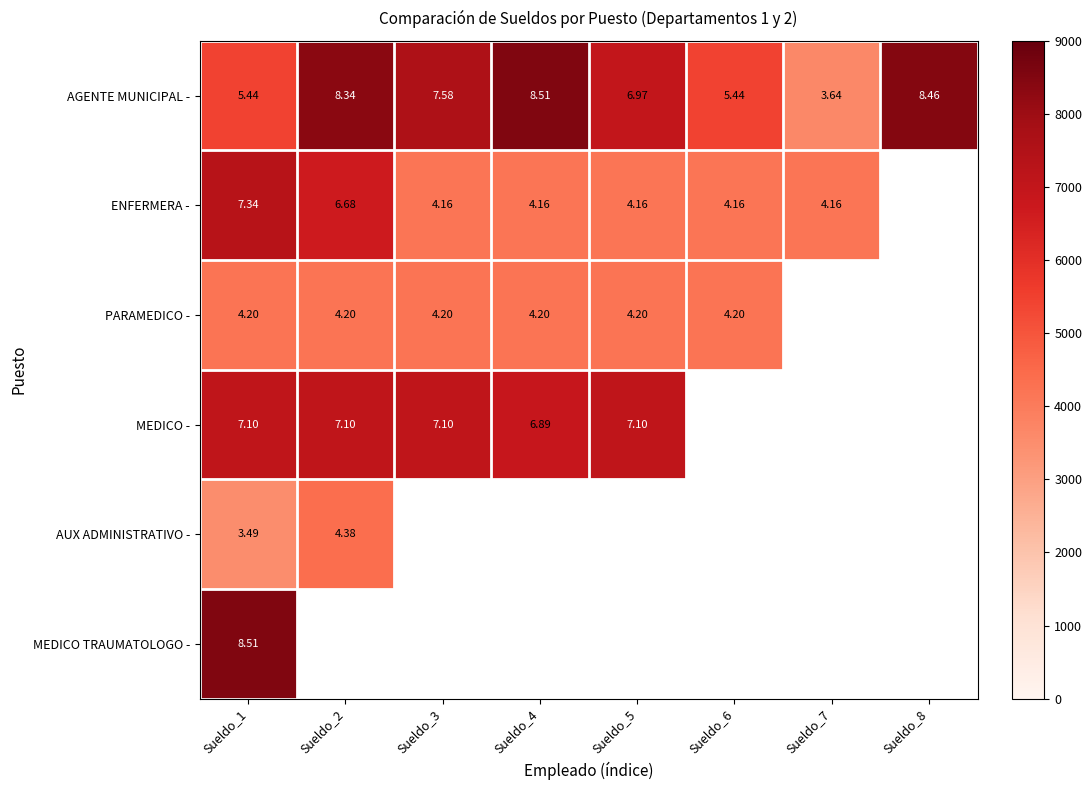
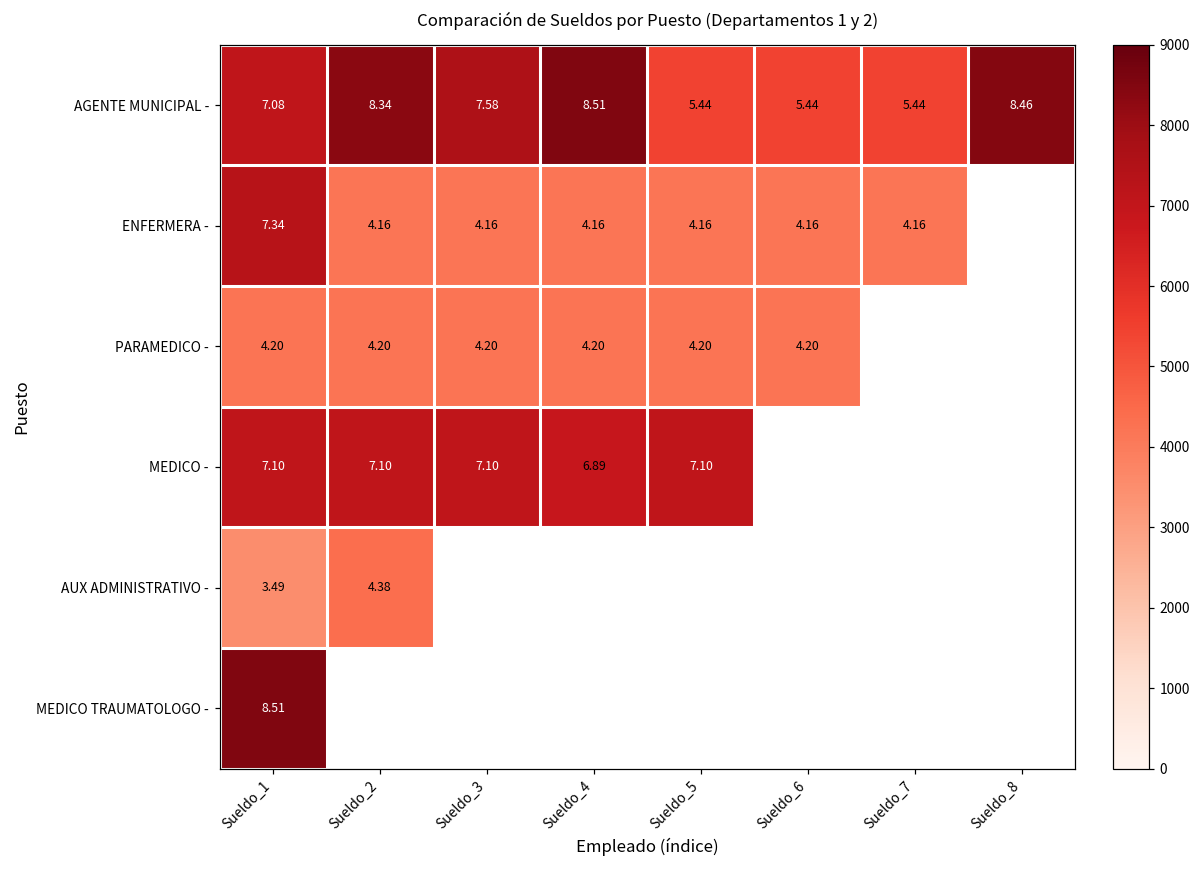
AGENTE MUNICIPAL -, Sueldo_1: 5.44 -> 7.08
AGENTE MUNICIPAL -, Sueldo_5: 6.97 -> 5.44
AGENTE MUNICIPAL -, Sueldo_7: 3.64 -> 5.44
ENFERMERA -, Sueldo_2: 6.68 -> 4.16
